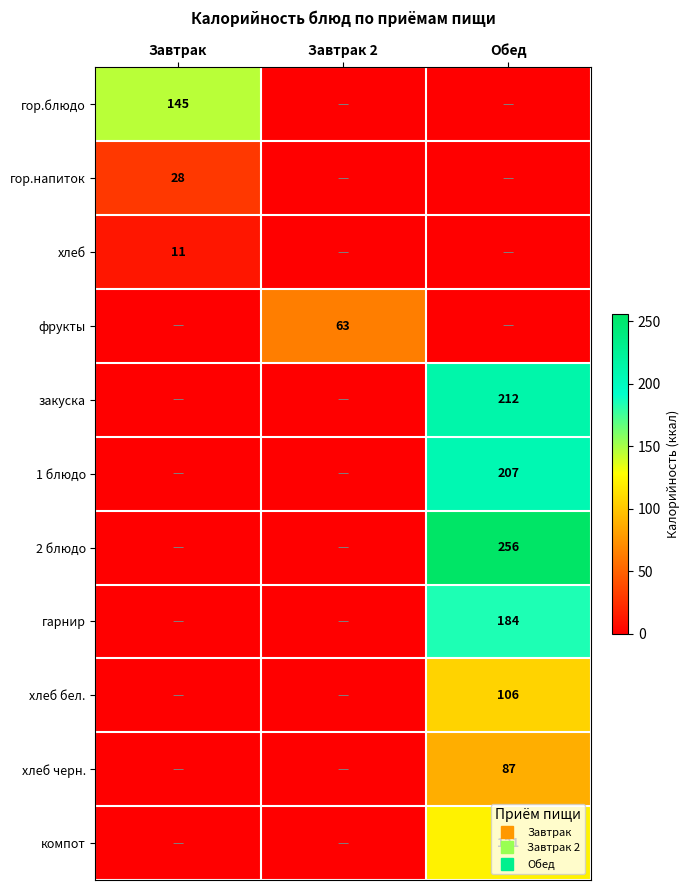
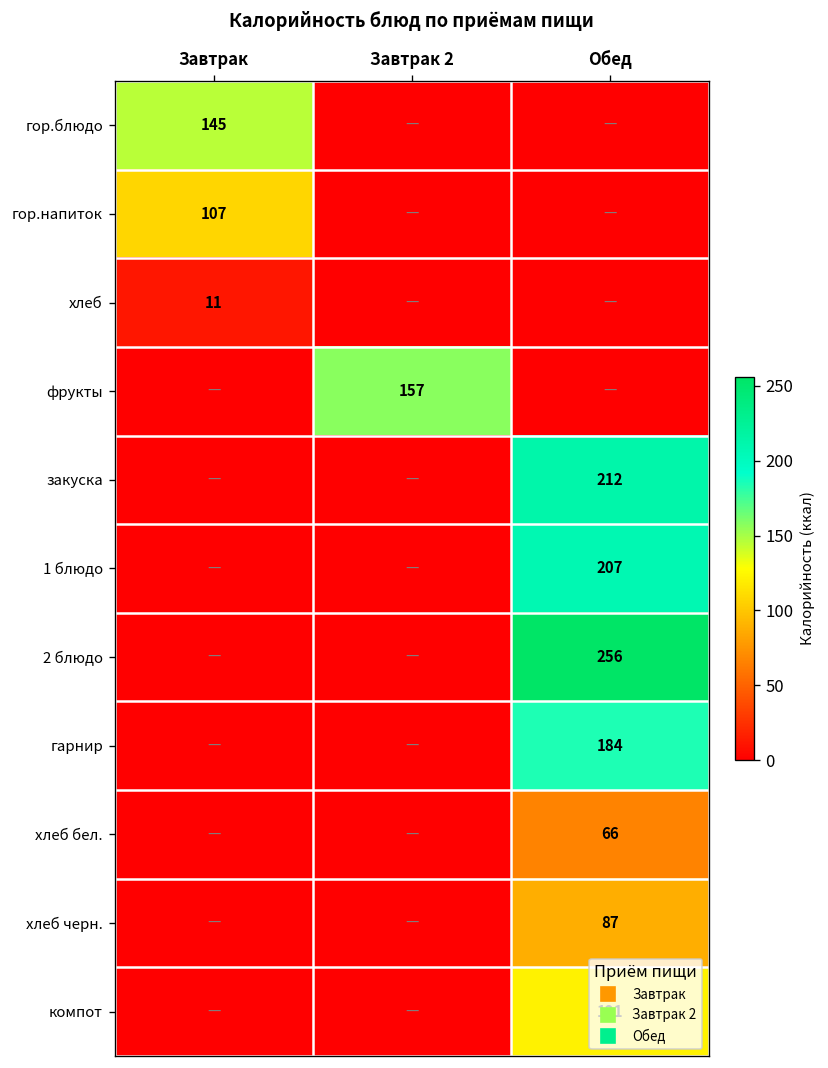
гор.напиток, Завтрак: 28 -> 107
фрукты, Завтрак 2: 63 -> 157
хлеб бел., Обед: 106 -> 66
